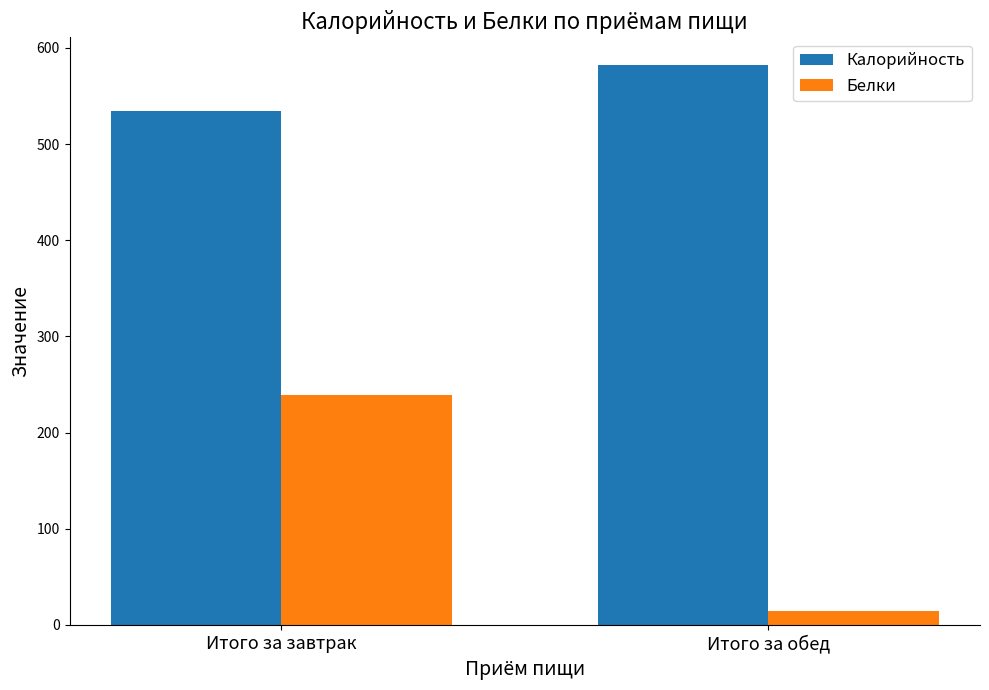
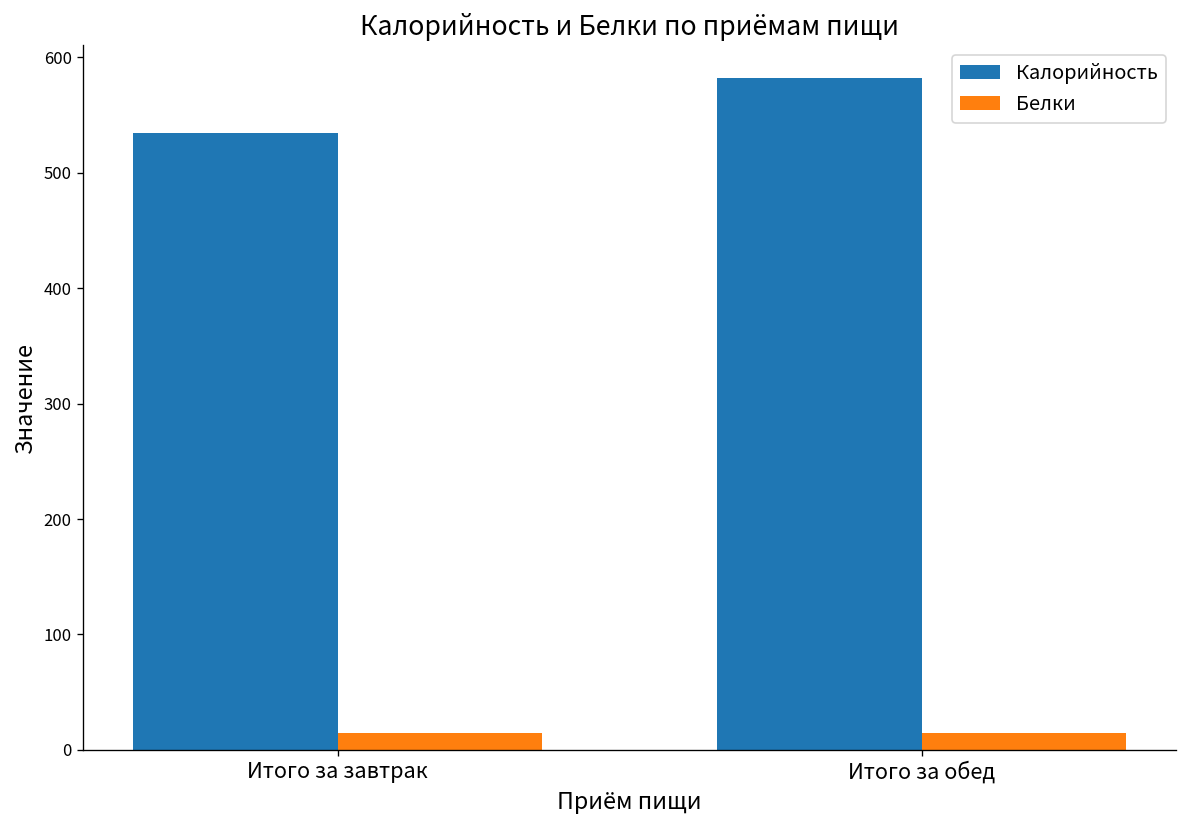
Белки, Итого за завтрак: 240 -> 10
